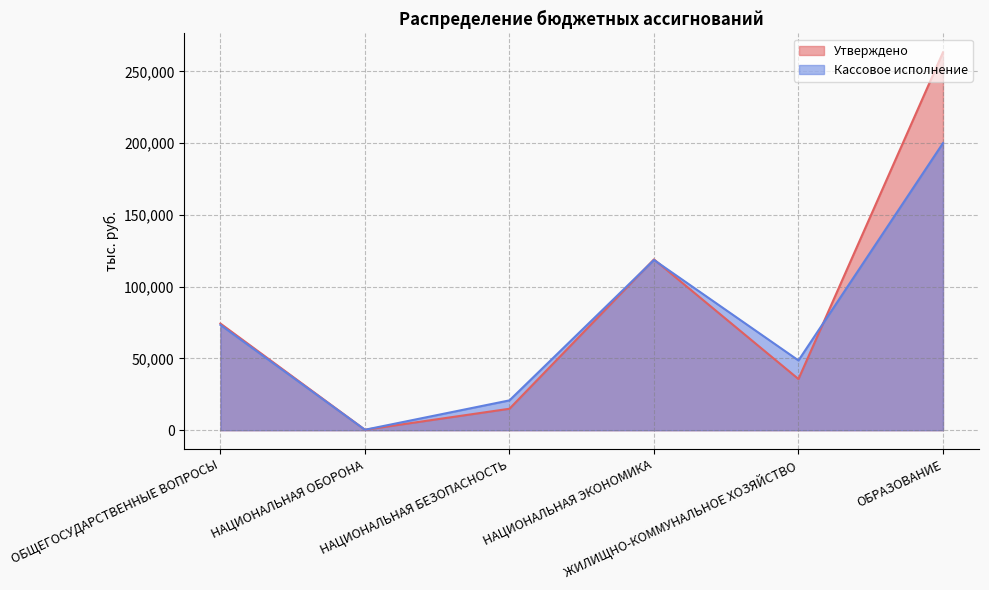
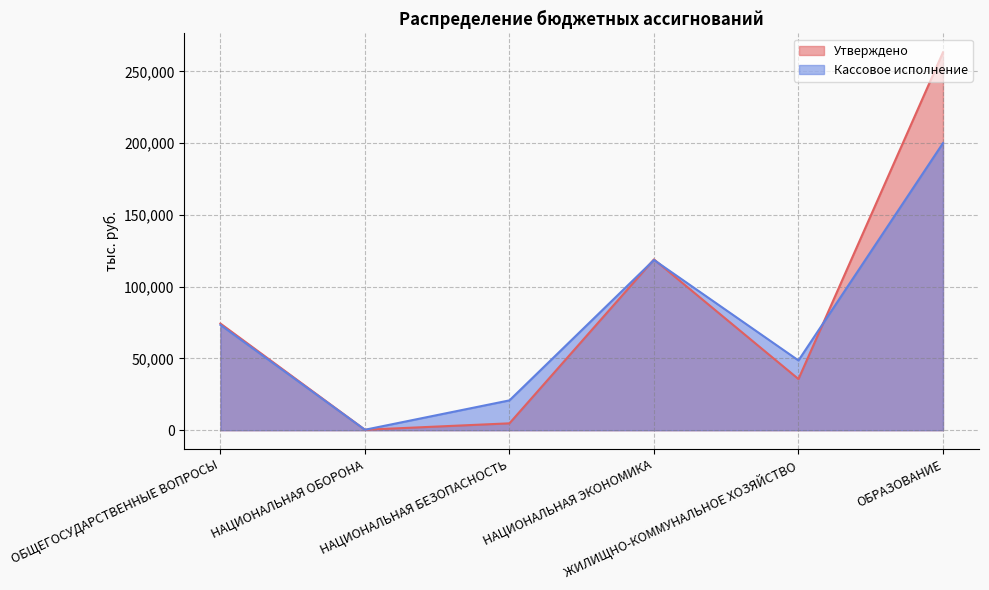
Утверждено, НАЦИОНАЛЬНАЯ БЕЗОПАСНОСТЬ: 15,000 -> 5,000
